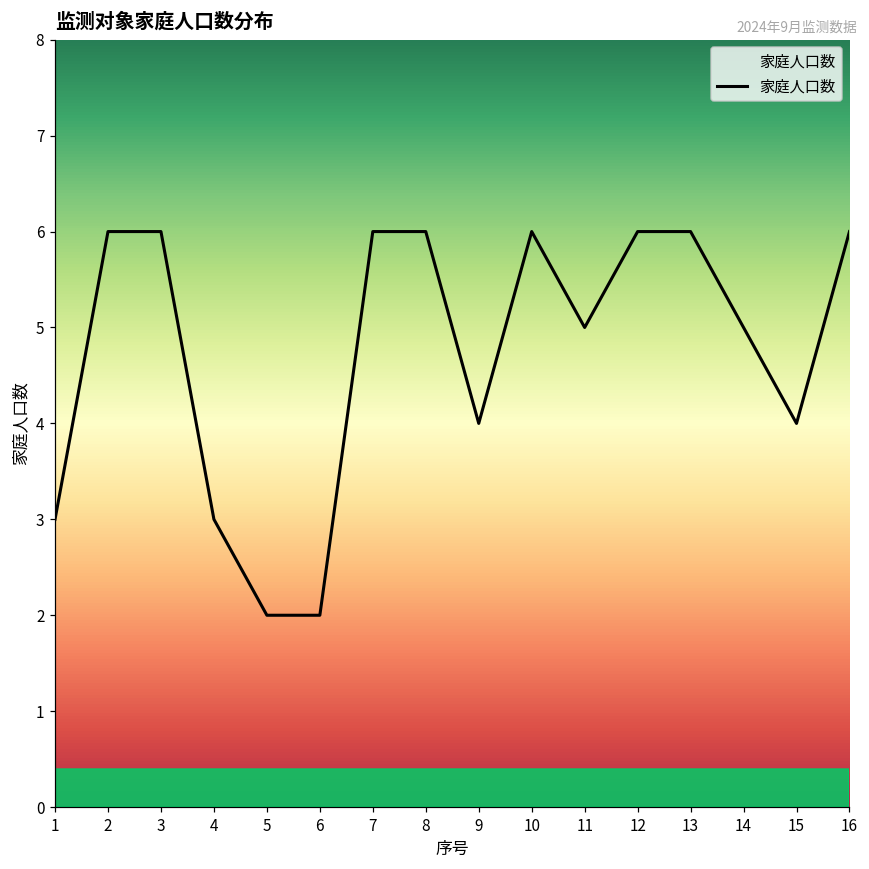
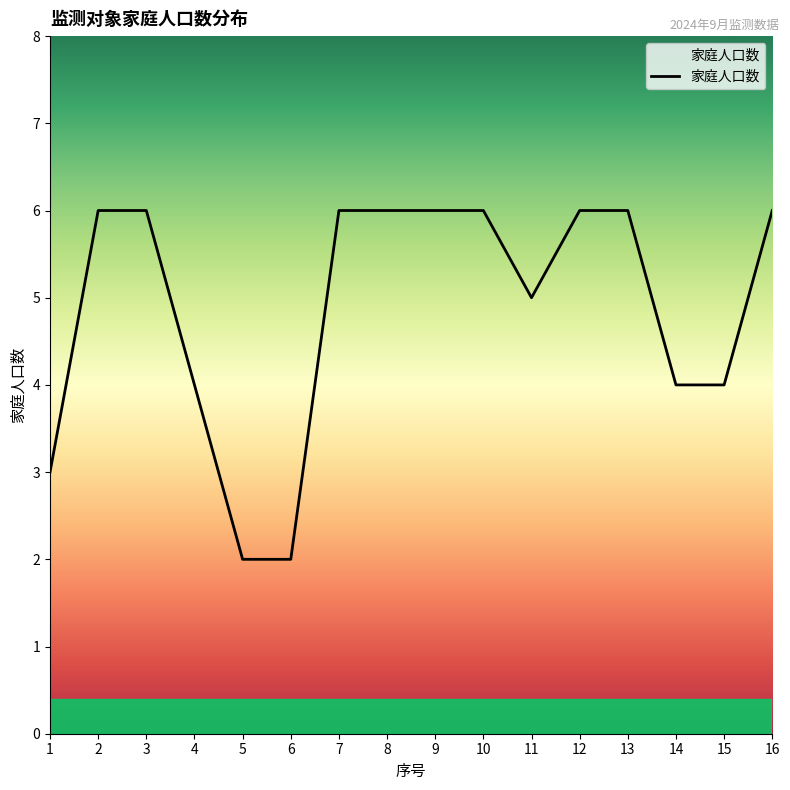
4: 3 -> 4
9: 4 -> 6
14: 5 -> 4
